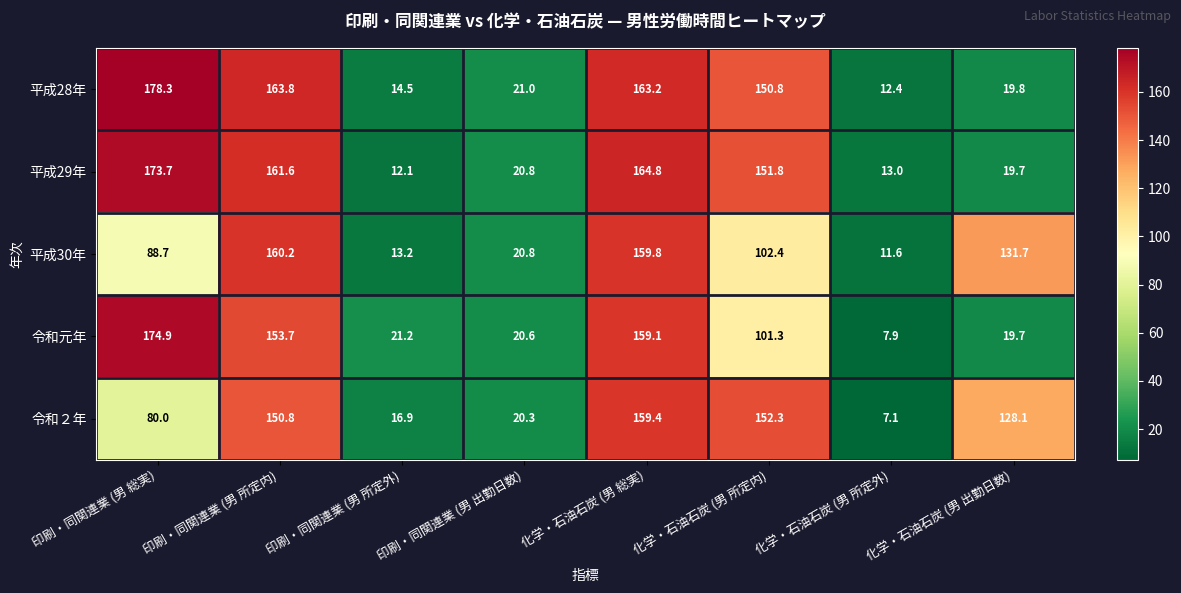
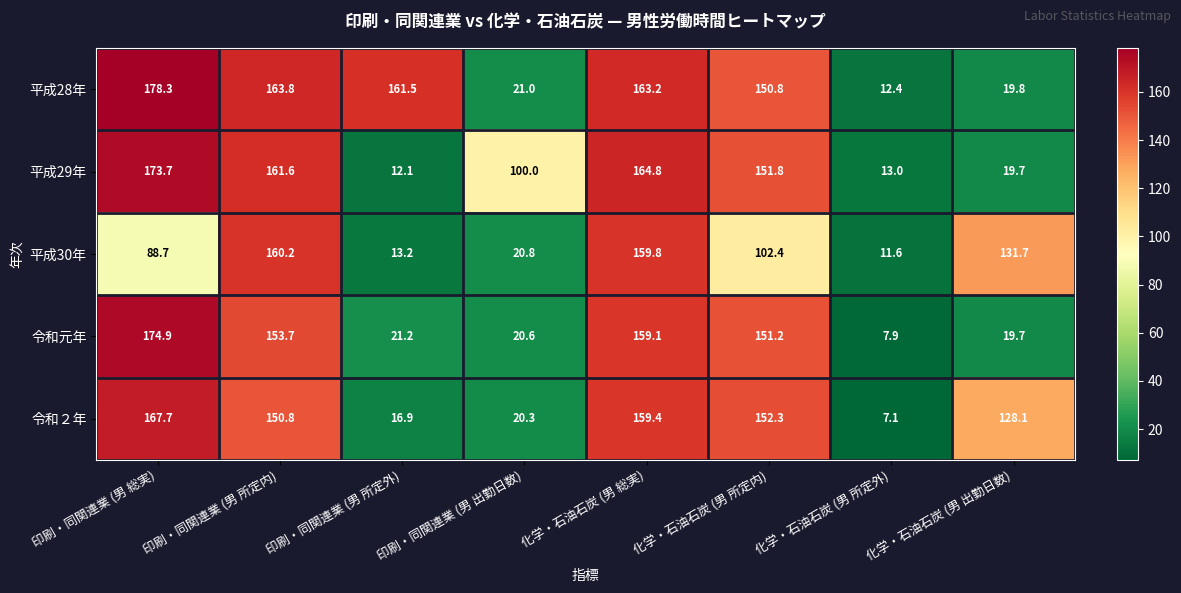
平成28年, 印刷・同関連業 (男 所定外): 14.5 -> 161.5
平成29年, 印刷・同関連業 (男 出勤日数): 20.8 -> 100.0
令和元年, 化学・石油石炭 (男 所定内): 101.3 -> 151.2
令和２年, 印刷・同関連業 (男 総実): 80.0 -> 167.7
